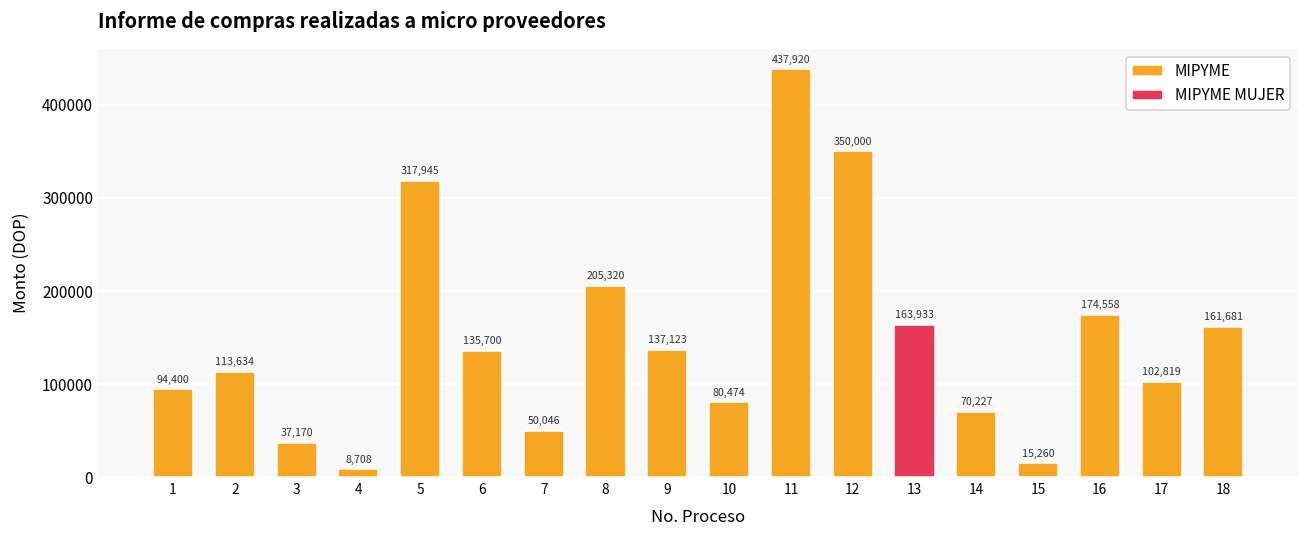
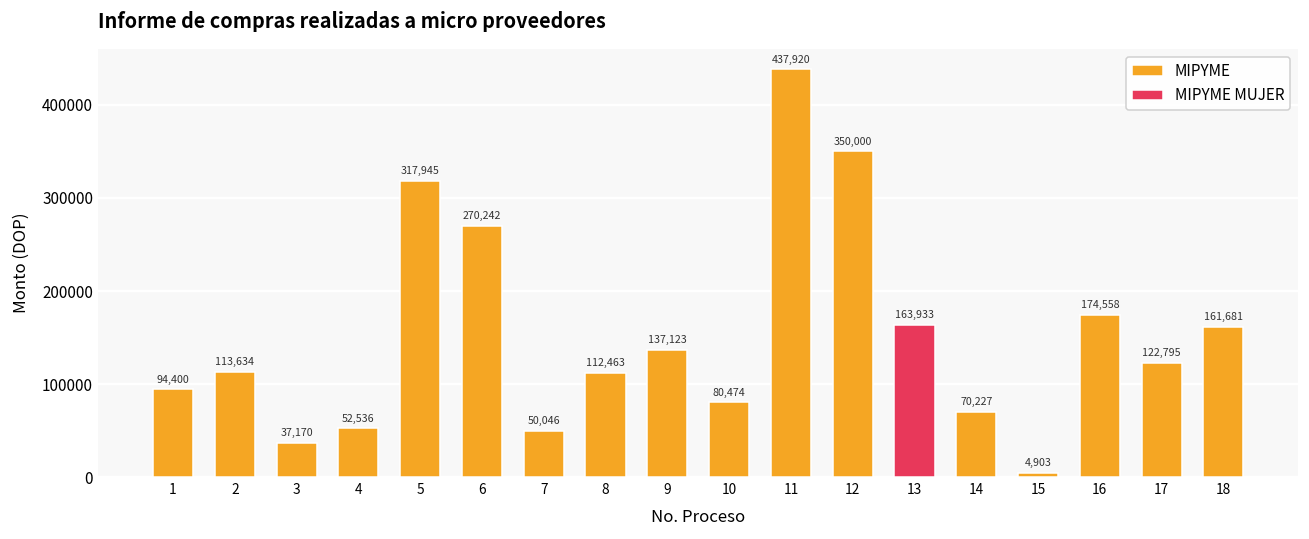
MIPYME, 4: 8,708 -> 52,536
MIPYME, 6: 135,700 -> 270,242
MIPYME, 8: 205,320 -> 112,463
MIPYME, 15: 15,260 -> 4,903
MIPYME, 17: 102,819 -> 122,795
